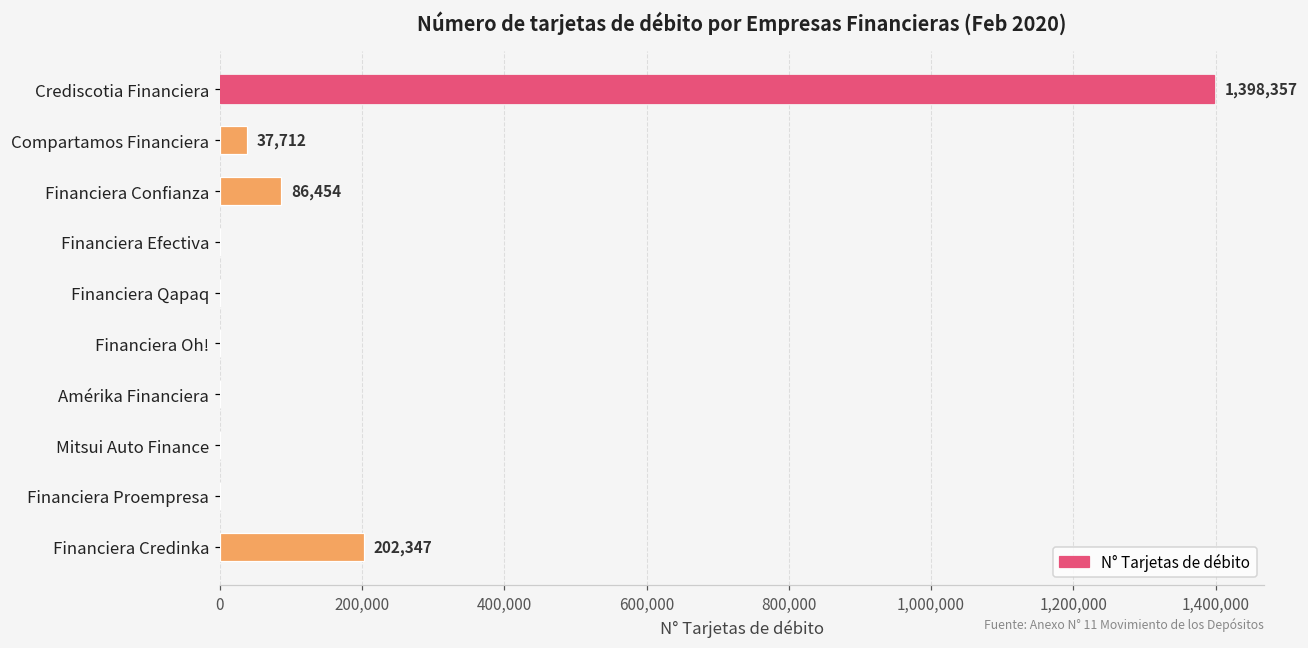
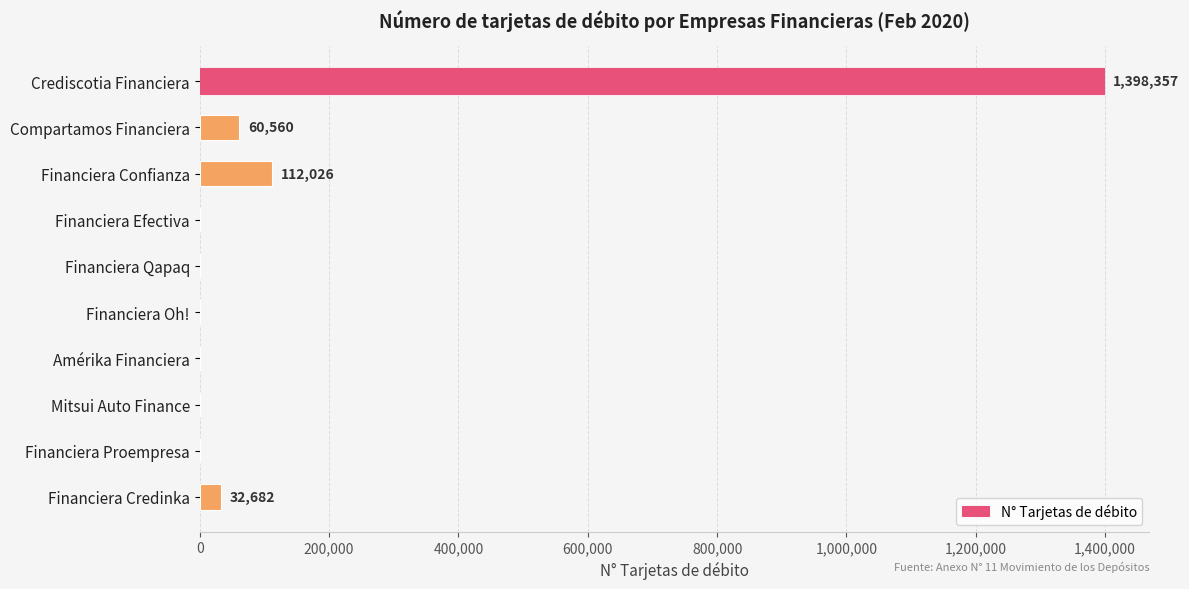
Compartamos Financiera: 37,712 -> 60,560
Financiera Confianza: 86,454 -> 112,026
Financiera Credinka: 202,347 -> 32,682
